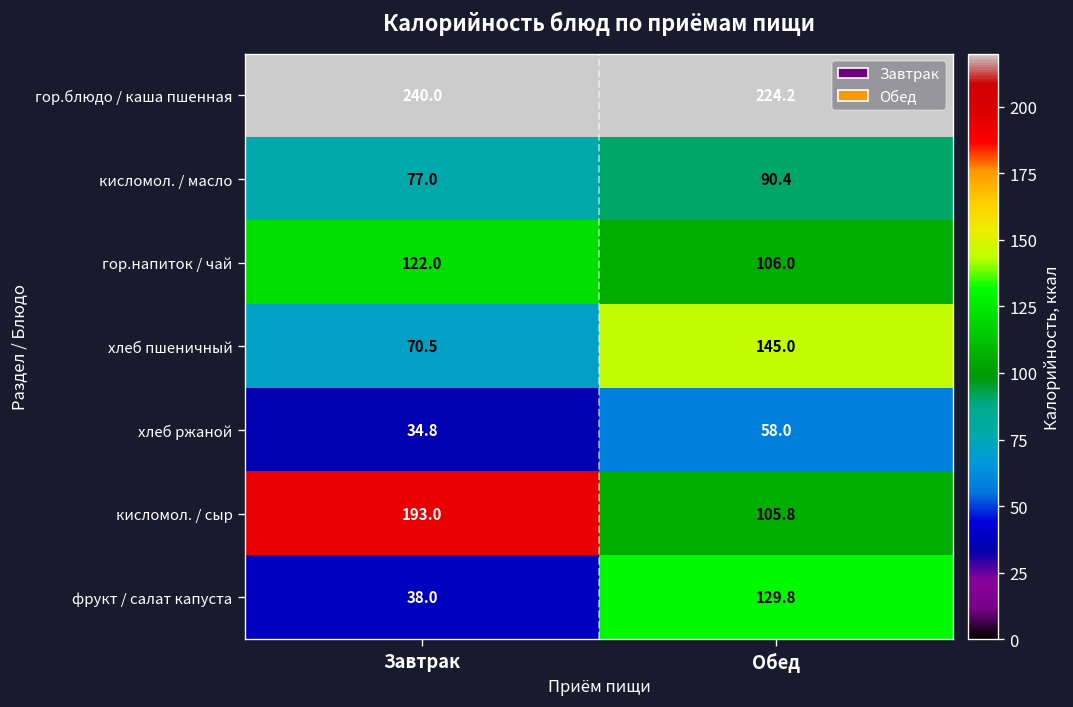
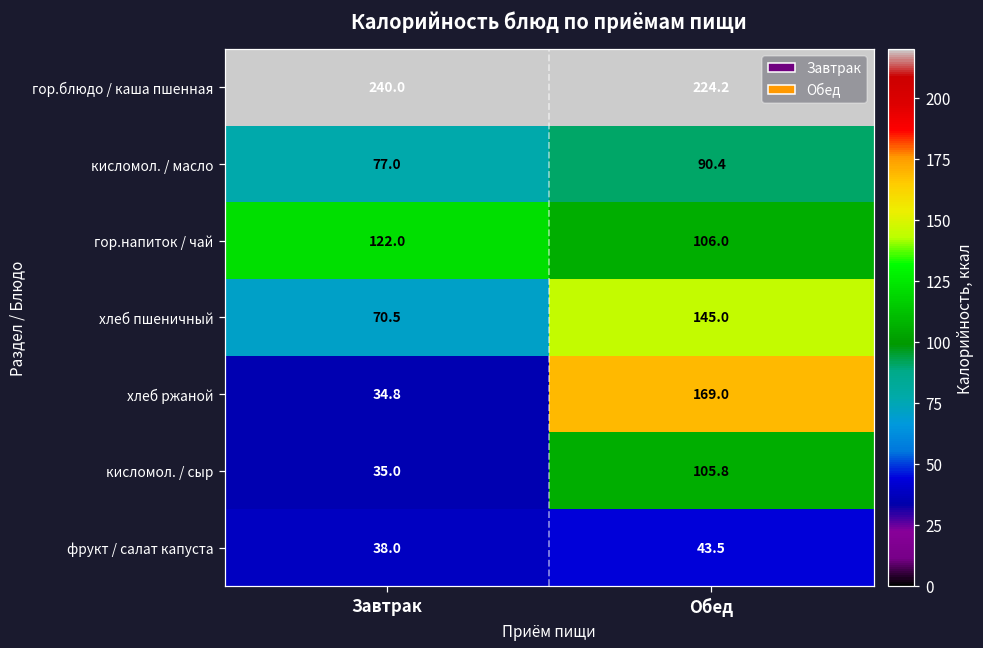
хлеб ржаной, Обед: 58.0 -> 169.0
кисломол. / сыр, Завтрак: 193.0 -> 35.0
фрукт / салат капуста, Обед: 129.8 -> 43.5
